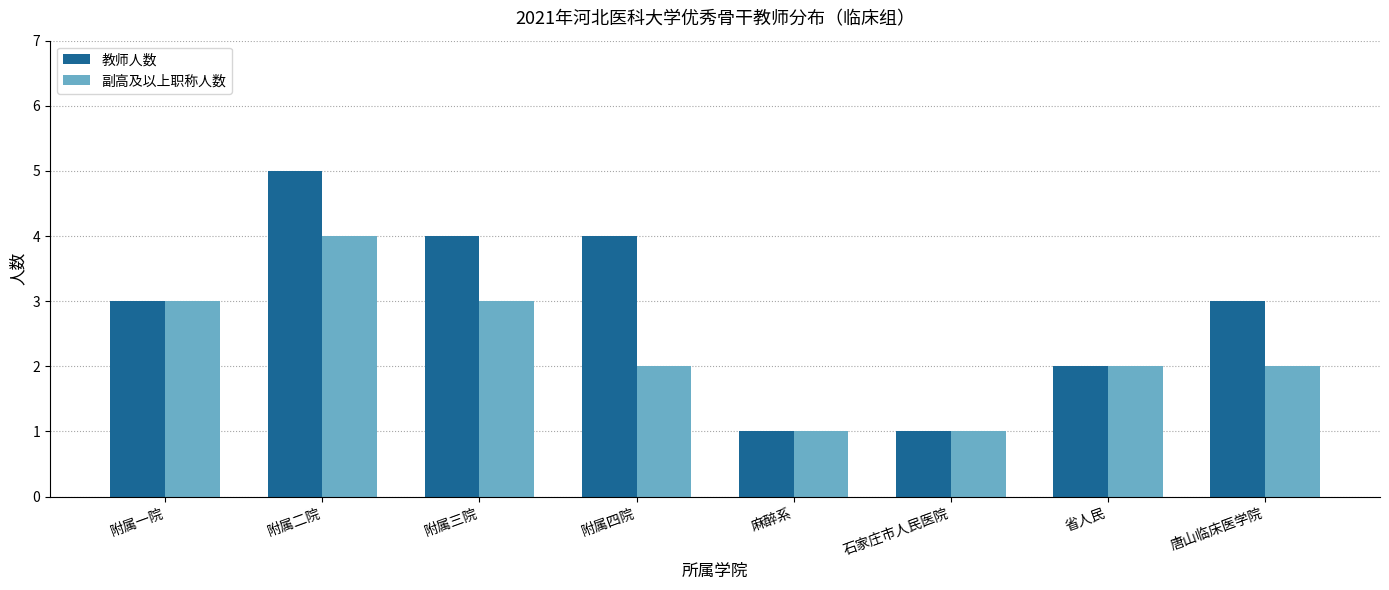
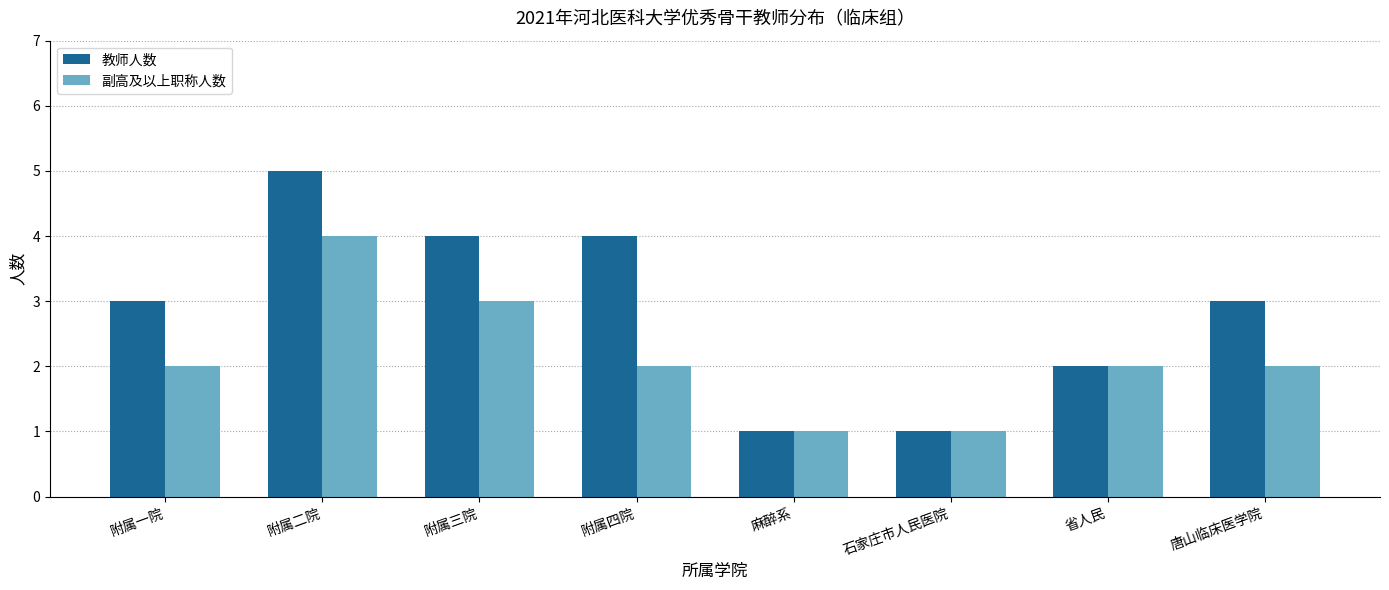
副高及以上职称人数, 附属一院: 3 -> 2
